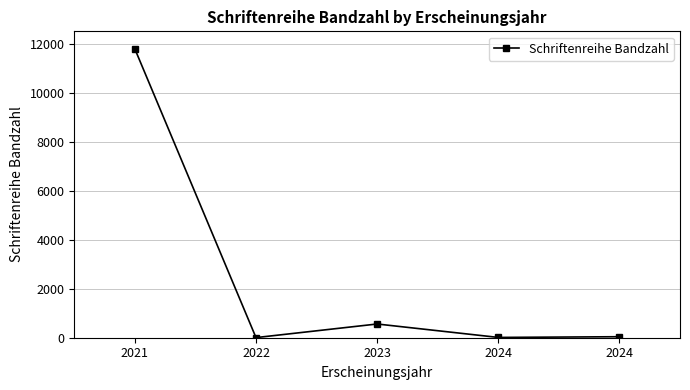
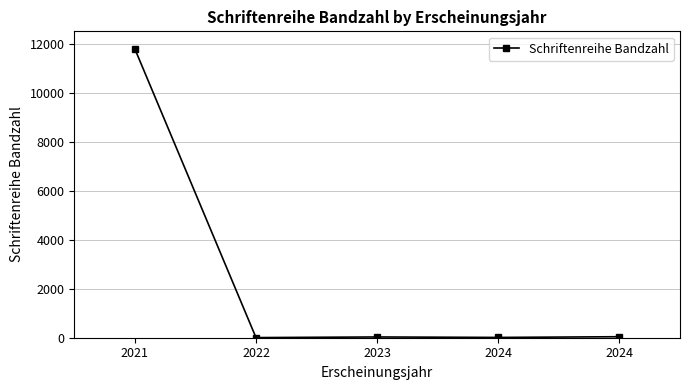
2023: 600 -> 0
